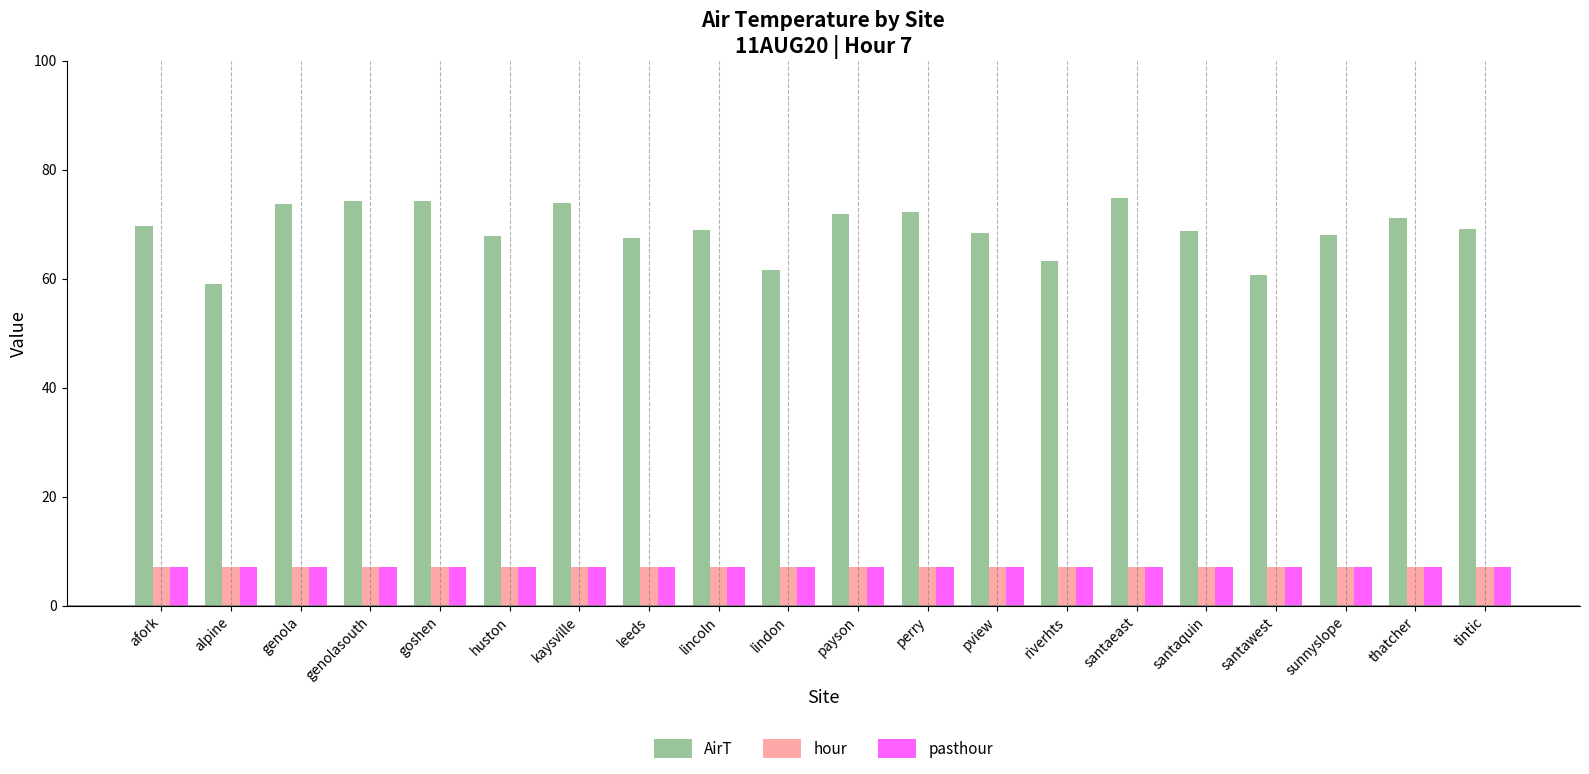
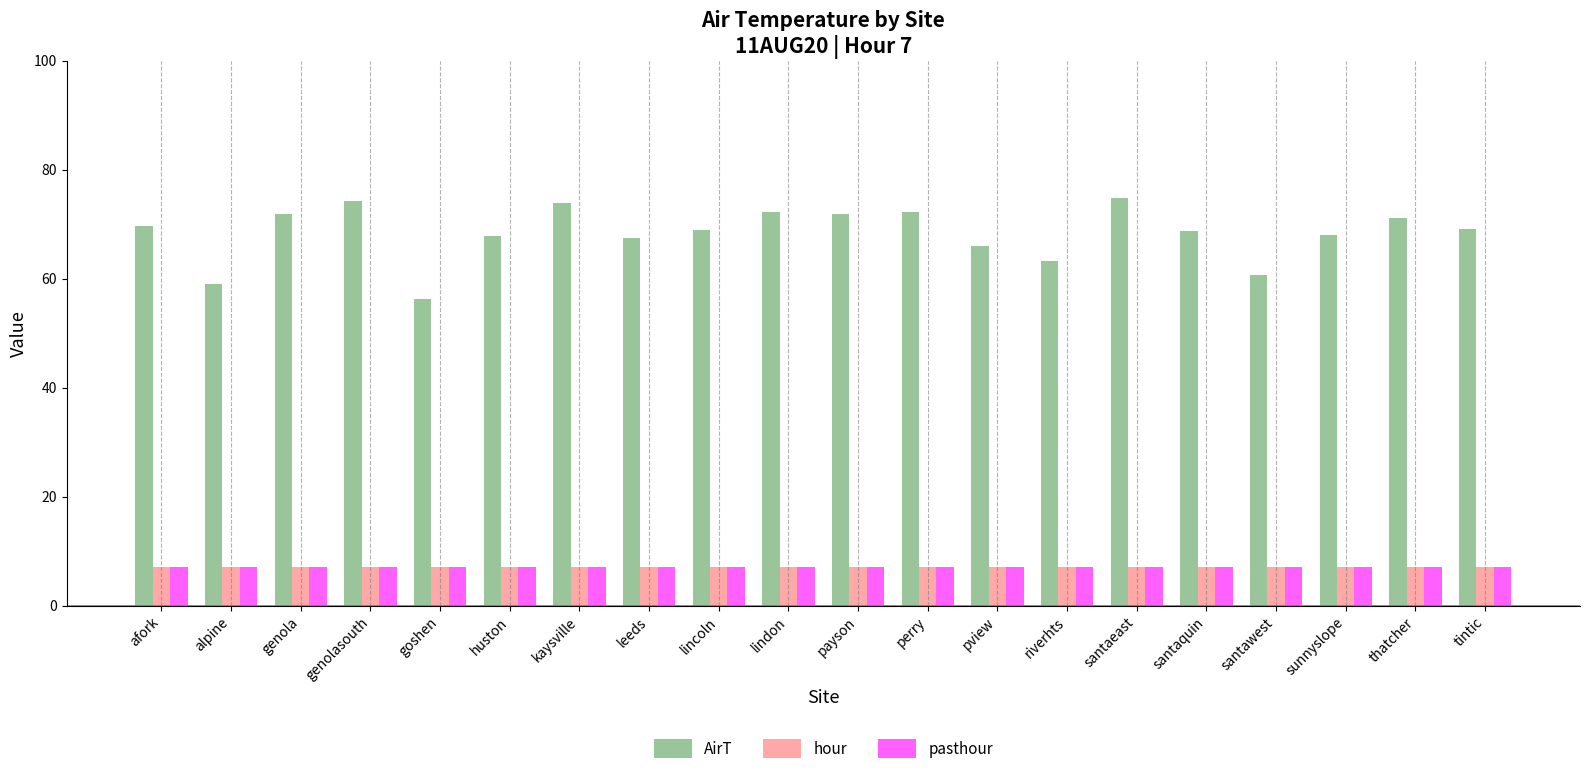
AirT, genola: 74 -> 72
AirT, goshen: 74 -> 56
AirT, lindon: 62 -> 72
AirT, pview: 68 -> 66
